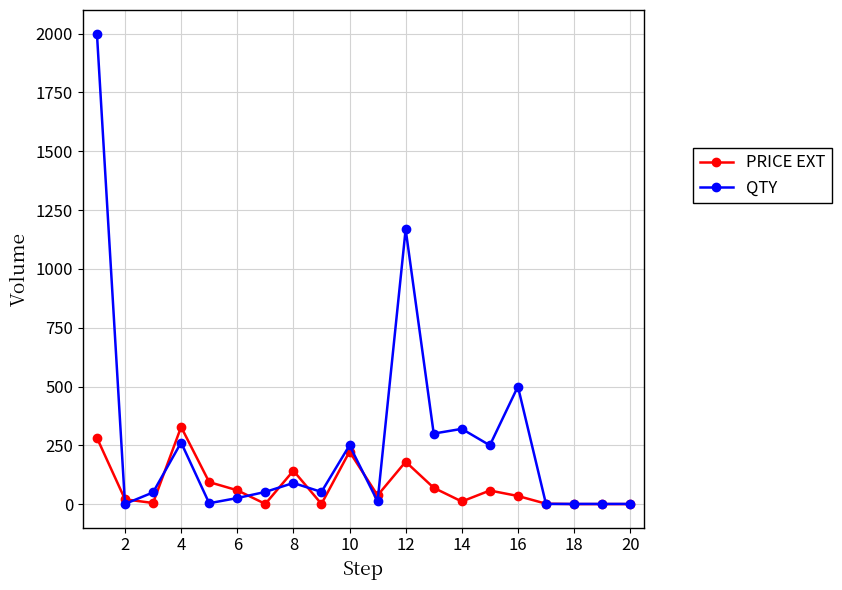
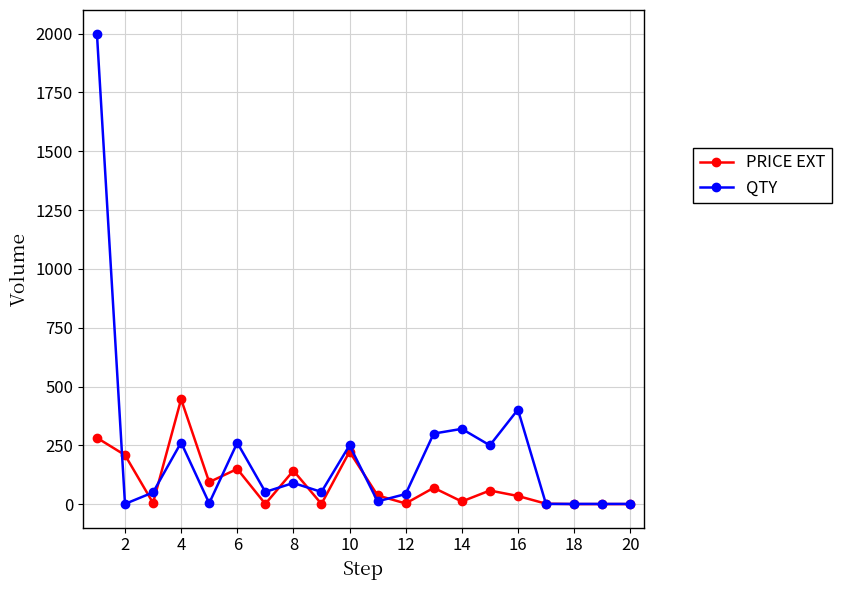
PRICE EXT, 2: 20 -> 210
PRICE EXT, 4: 330 -> 450
PRICE EXT, 6: 60 -> 150
QTY, 6: 30 -> 260
PRICE EXT, 12: 180 -> 0
QTY, 12: 1170 -> 40
QTY, 16: 500 -> 400
